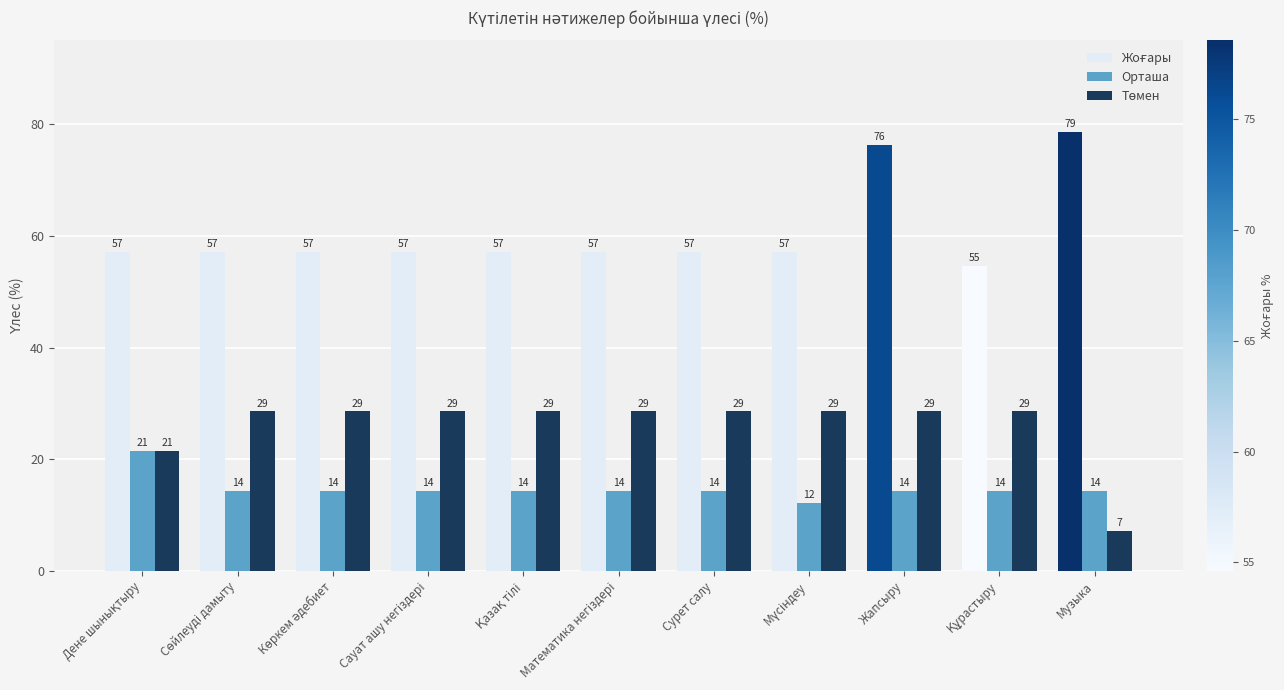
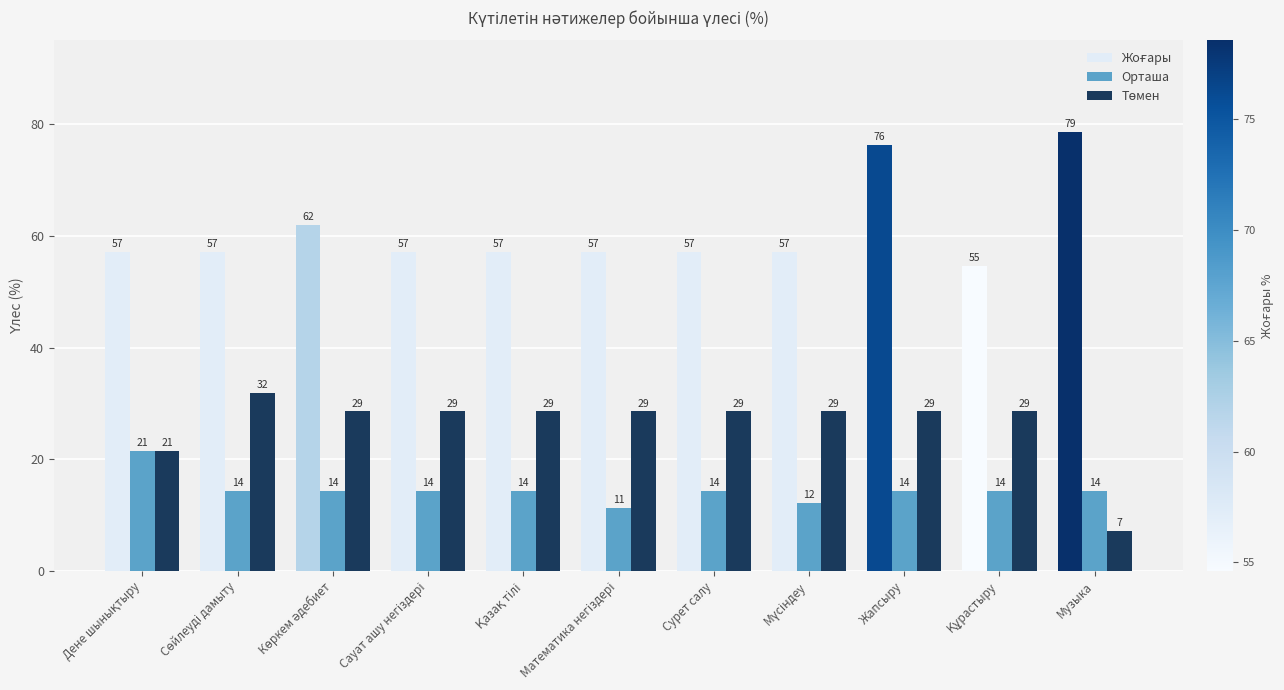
Төмен, Сөйлеуді дамыту: 29 -> 32
Жоғары, Көркем әдебиет: 57 -> 62
Орташа, Математика негіздері: 14 -> 11
